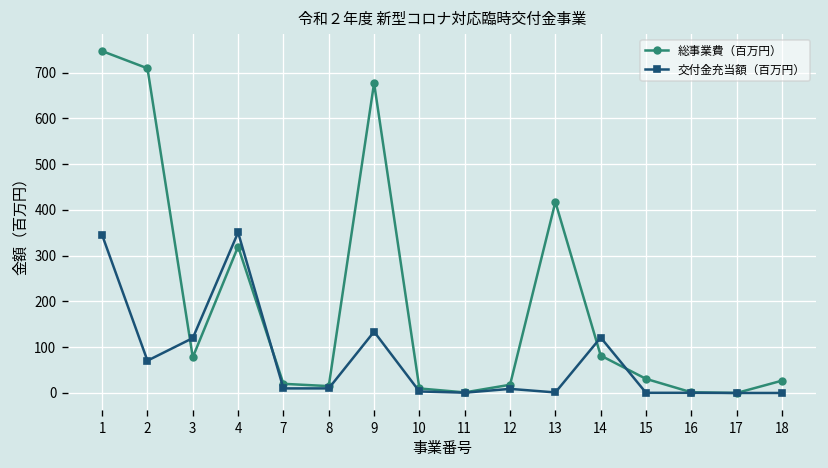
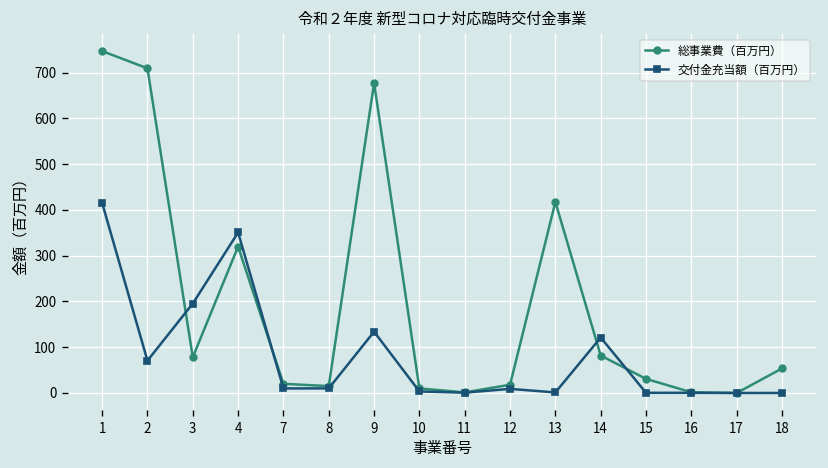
交付金充当額（百万円）, 1: 350 -> 420
交付金充当額（百万円）, 3: 120 -> 200
総事業費（百万円）, 18: 30 -> 50
